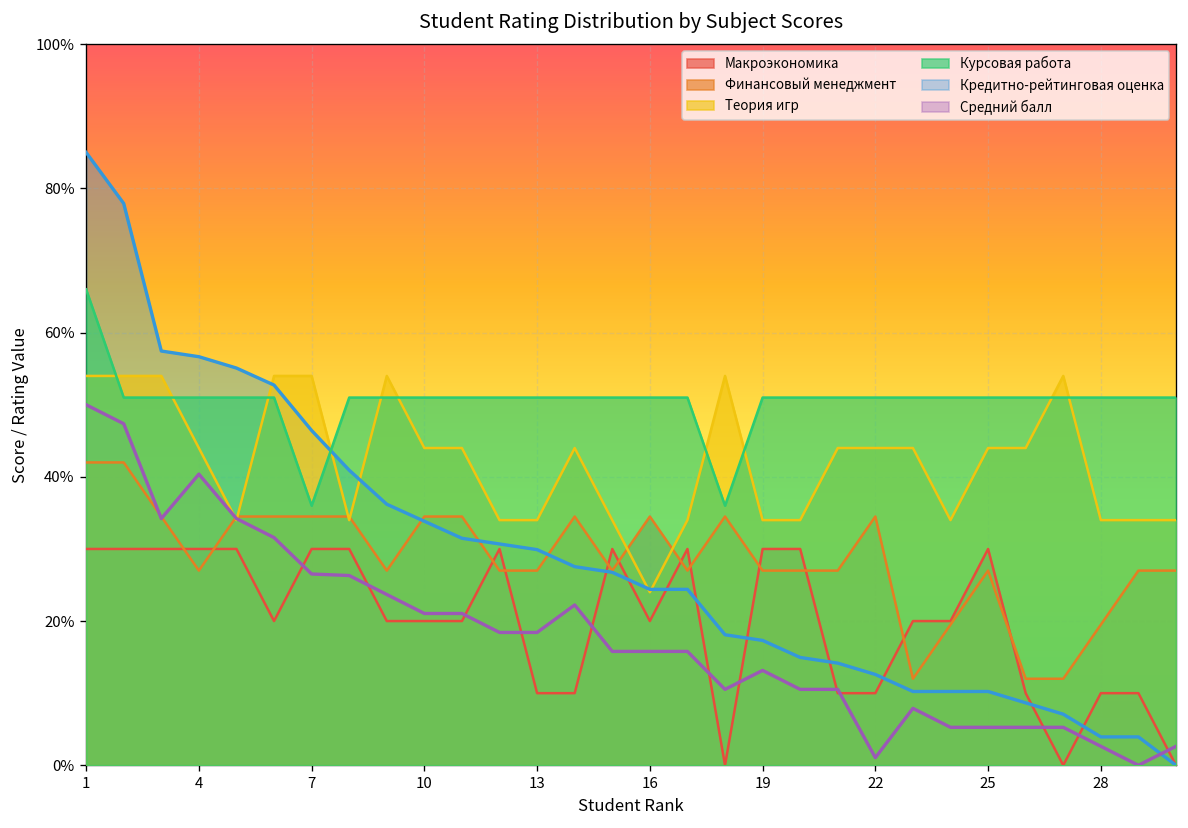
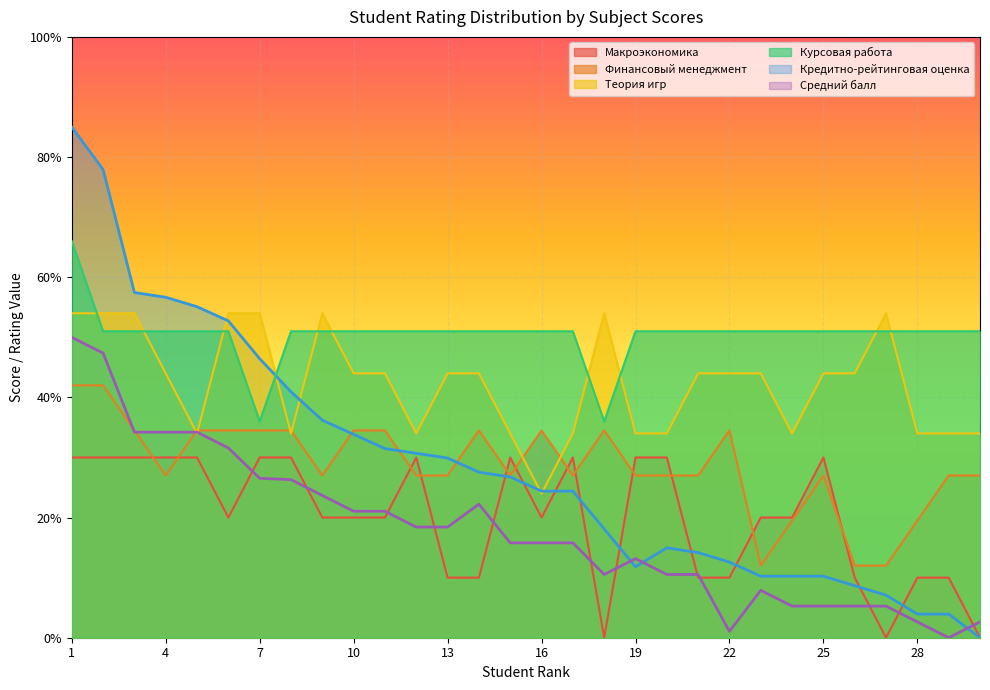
Средний балл, 4: 40% -> 34%
Теория игр, 13: 34% -> 44%
Кредитно-рейтинговая оценка, 19: 17% -> 12%
